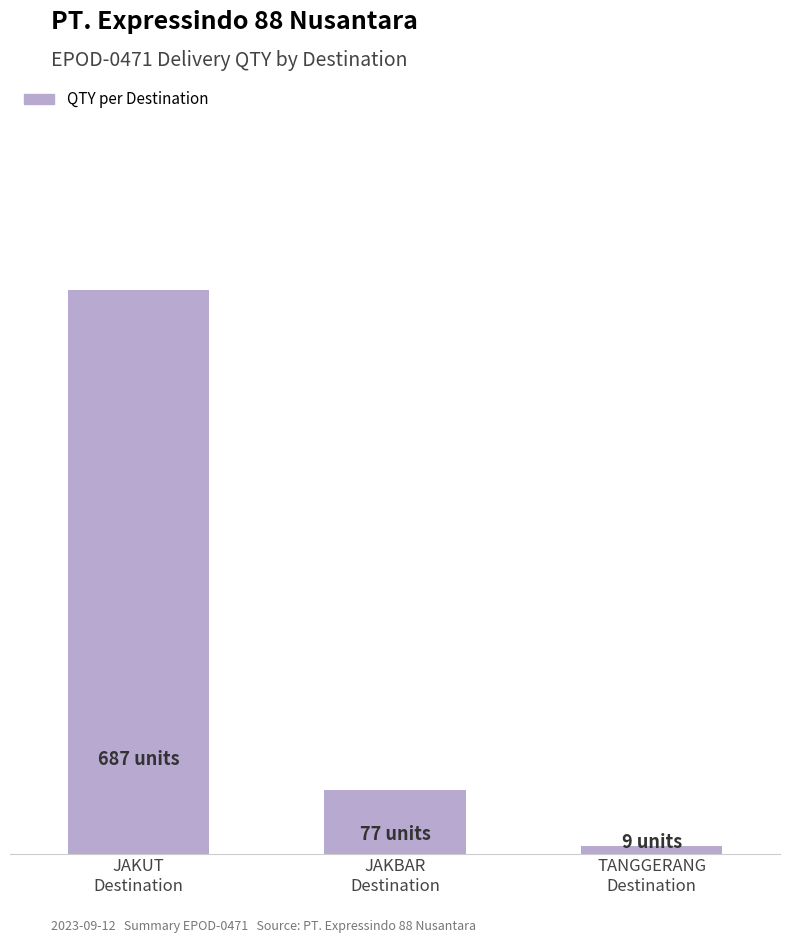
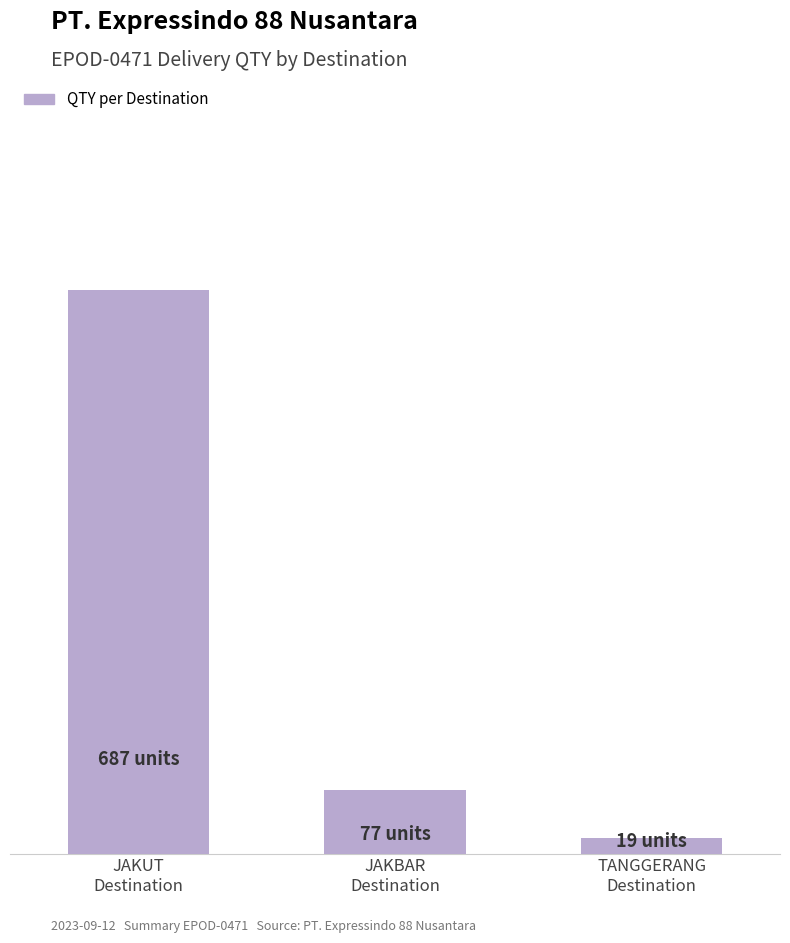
TANGGERANG Destination: 9 -> 19
